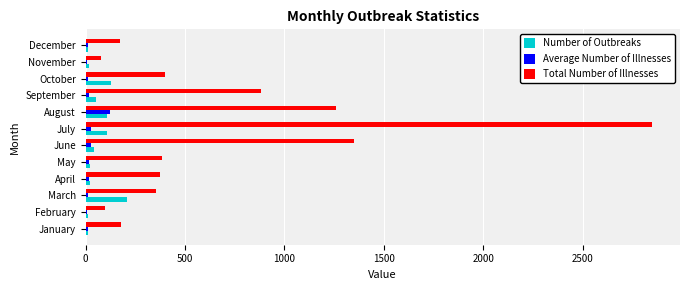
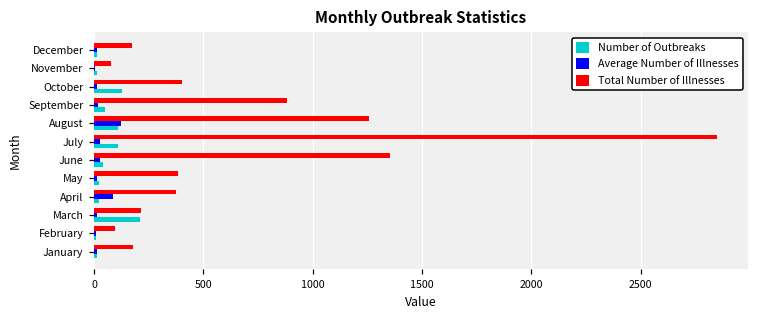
Average Number of Illnesses, April: 20 -> 80
Total Number of Illnesses, March: 360 -> 210
